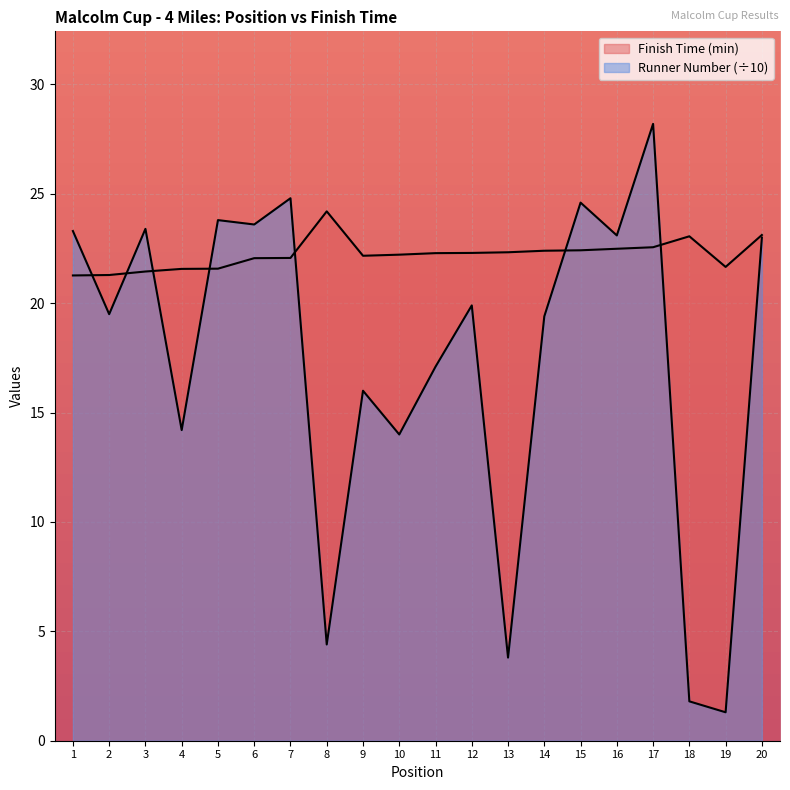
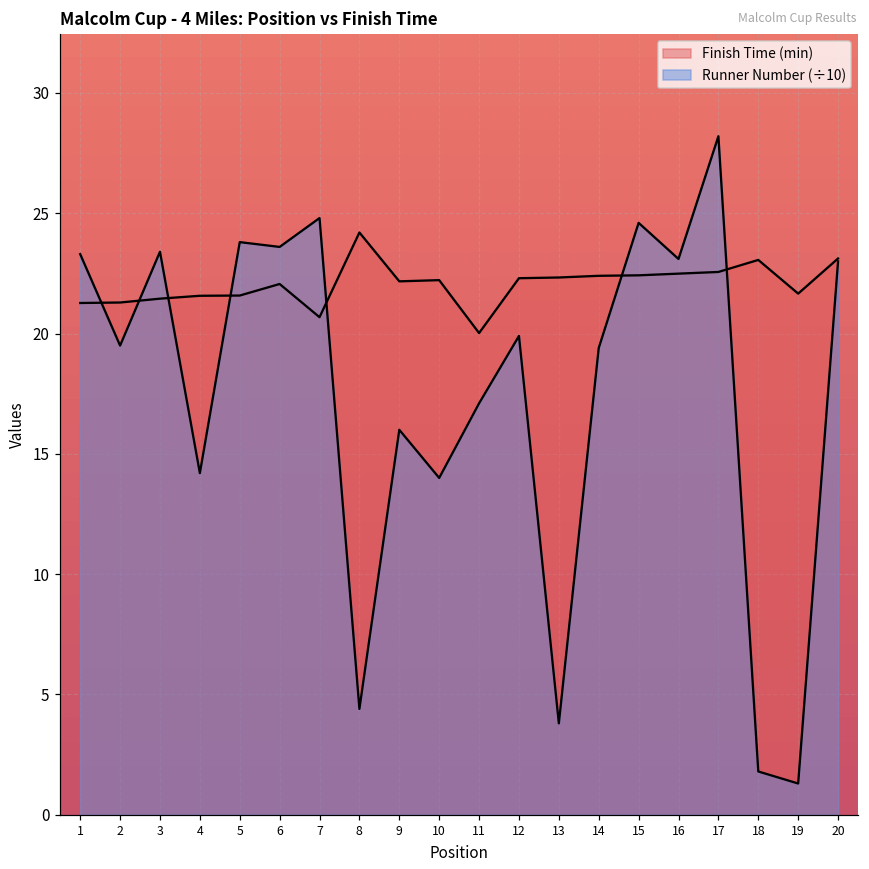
Finish Time (min), 7: 22.1 -> 20.7
Finish Time (min), 11: 22.3 -> 20.0
